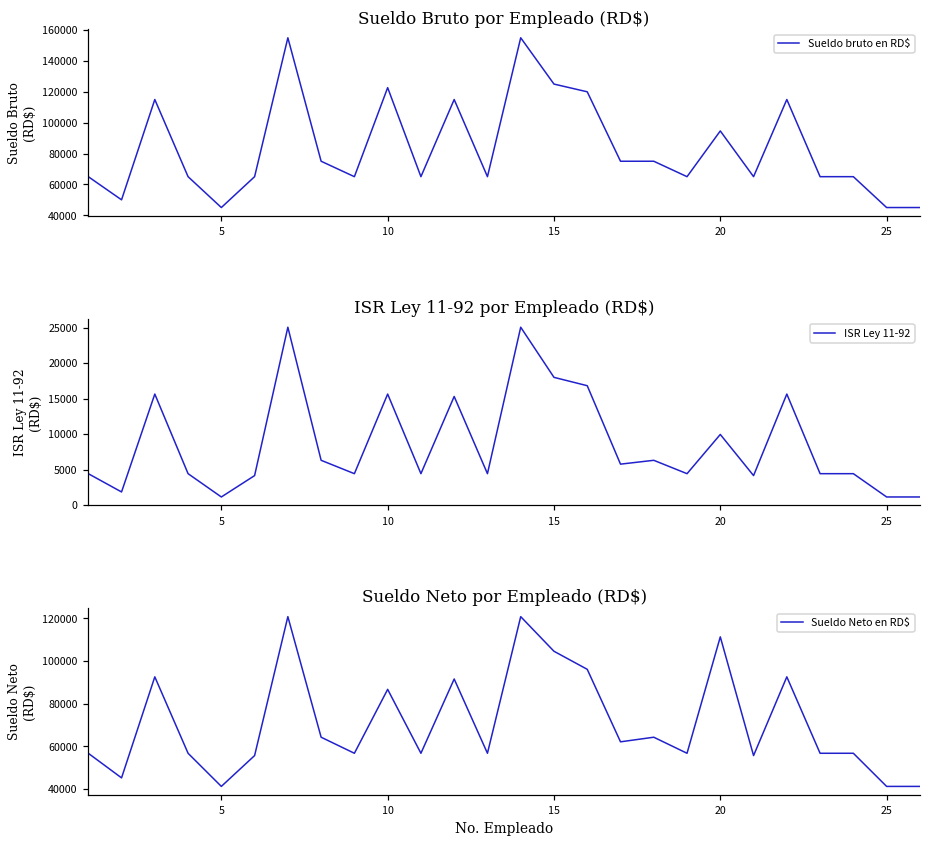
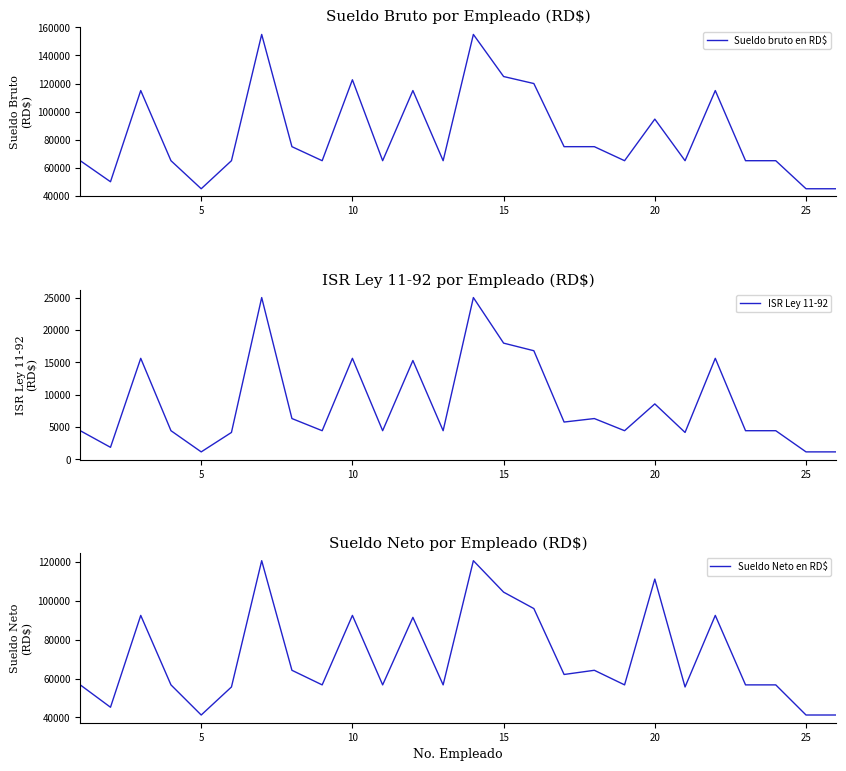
ISR Ley 11-92 por Empleado (RD$), 20: 10000 -> 9000
Sueldo Neto por Empleado (RD$), 10: 87000 -> 93000
